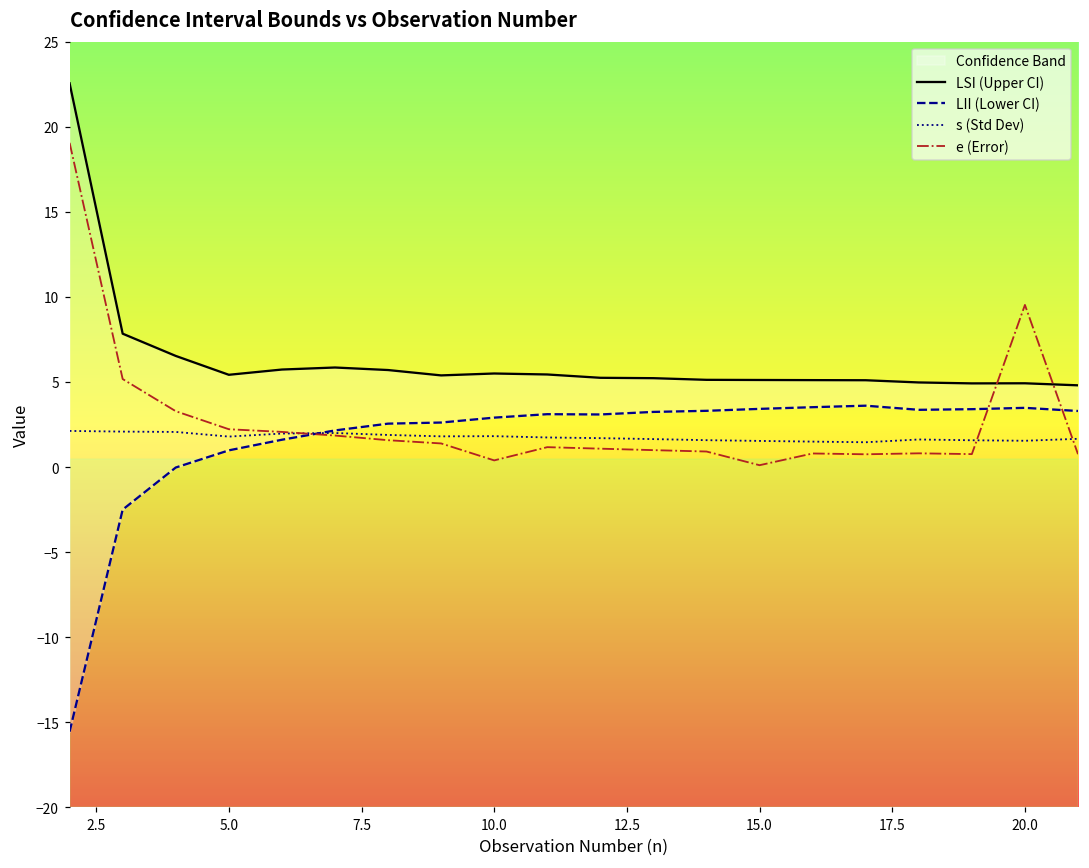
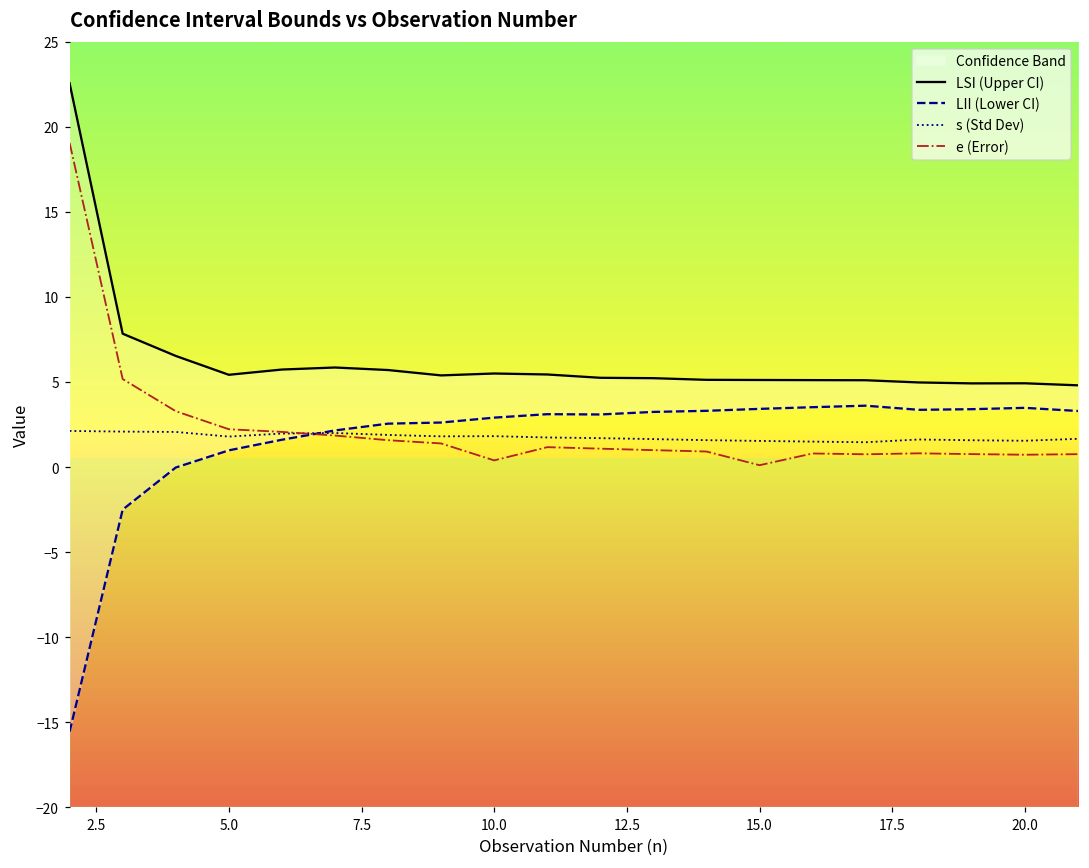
e (Error), 20.0: 9.5 -> 0.7
